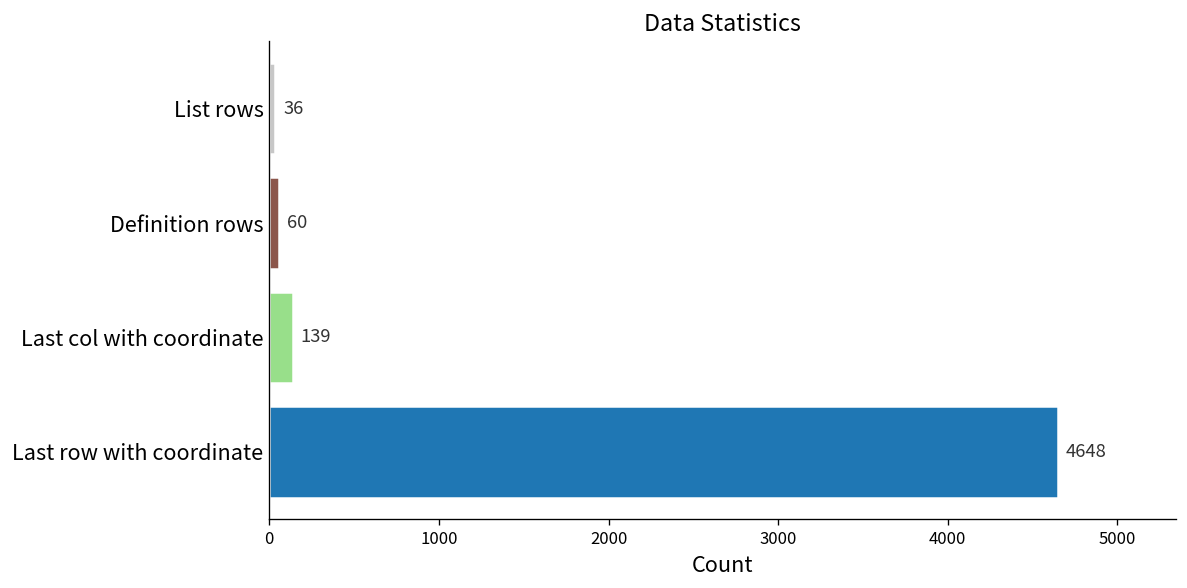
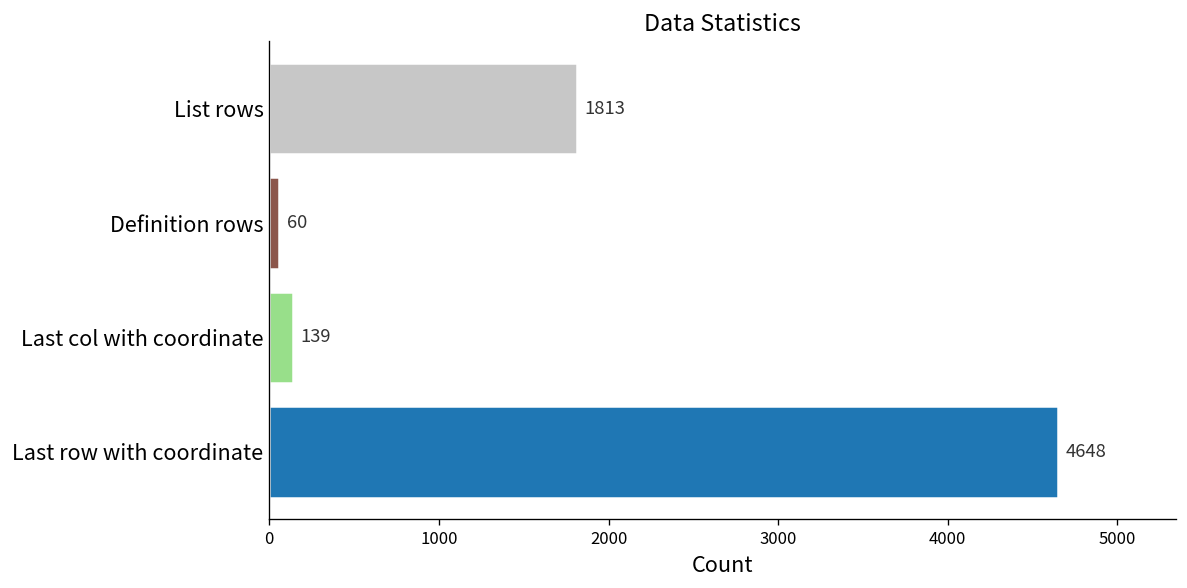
List rows: 36 -> 1813
